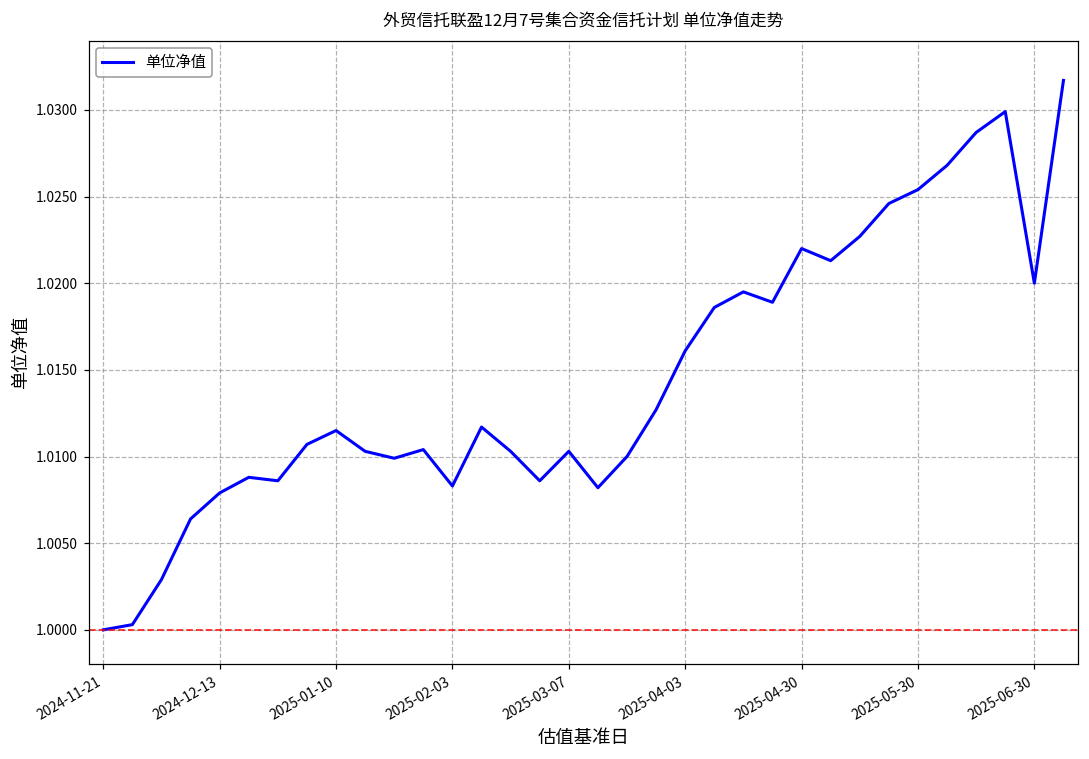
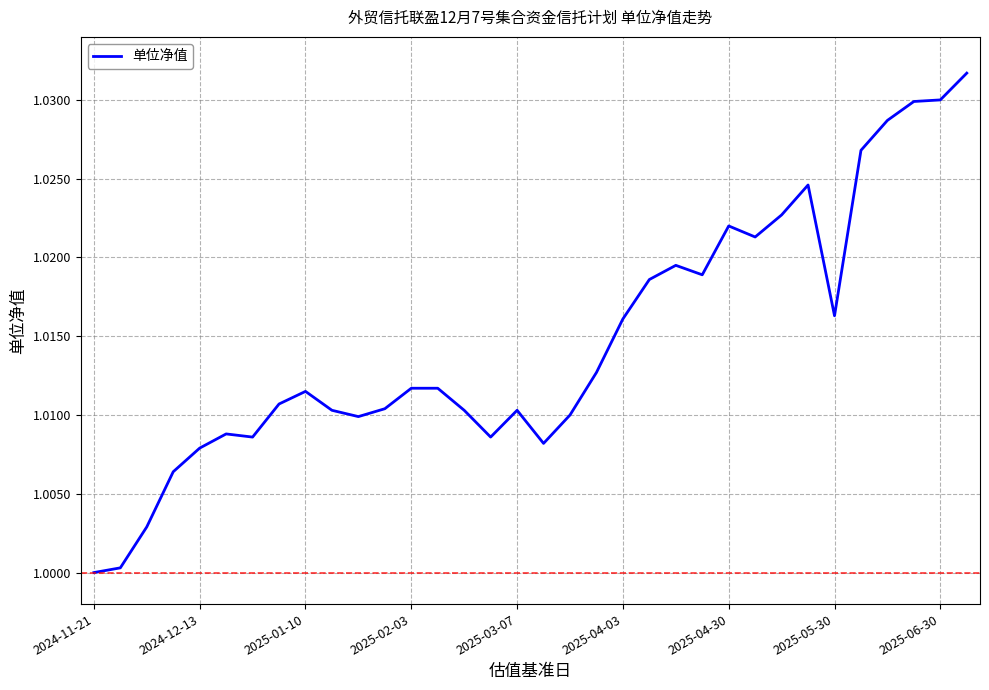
2025-02-03: 1.0083 -> 1.0117
2025-05-30: 1.0254 -> 1.0163
2025-06-30: 1.02 -> 1.03
